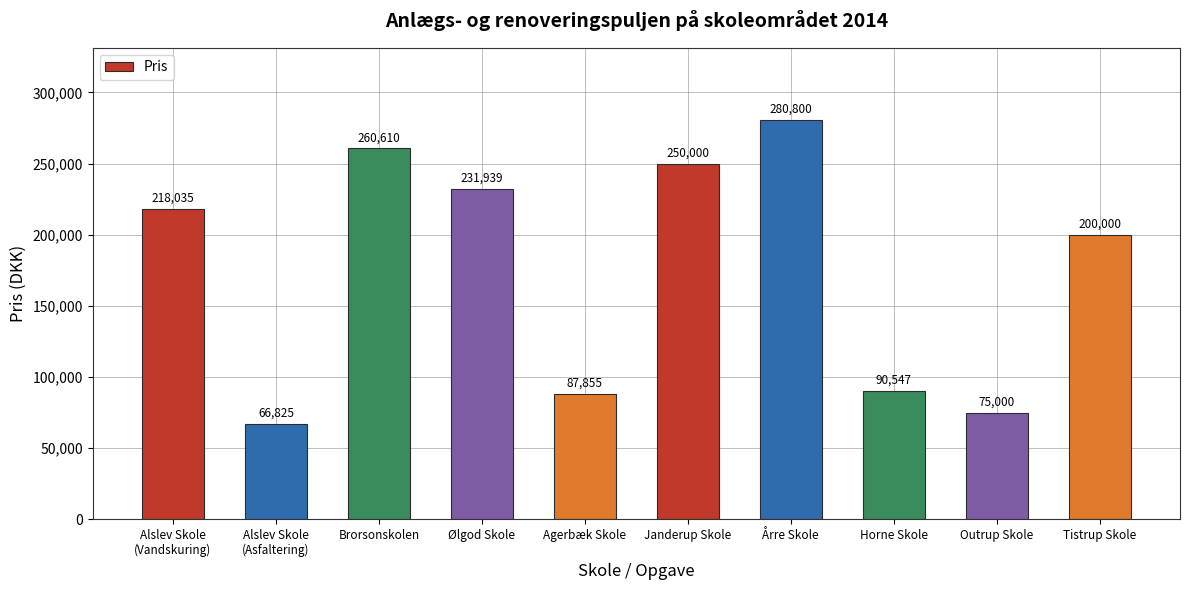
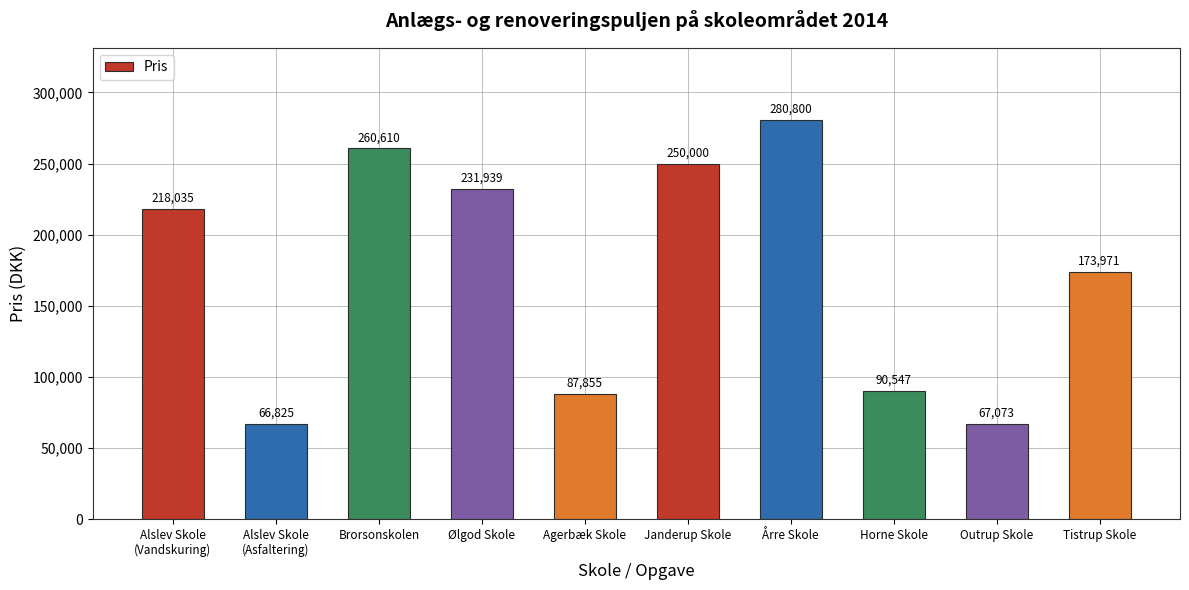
Outrup Skole: 75,000 -> 67,073
Tistrup Skole: 200,000 -> 173,971
